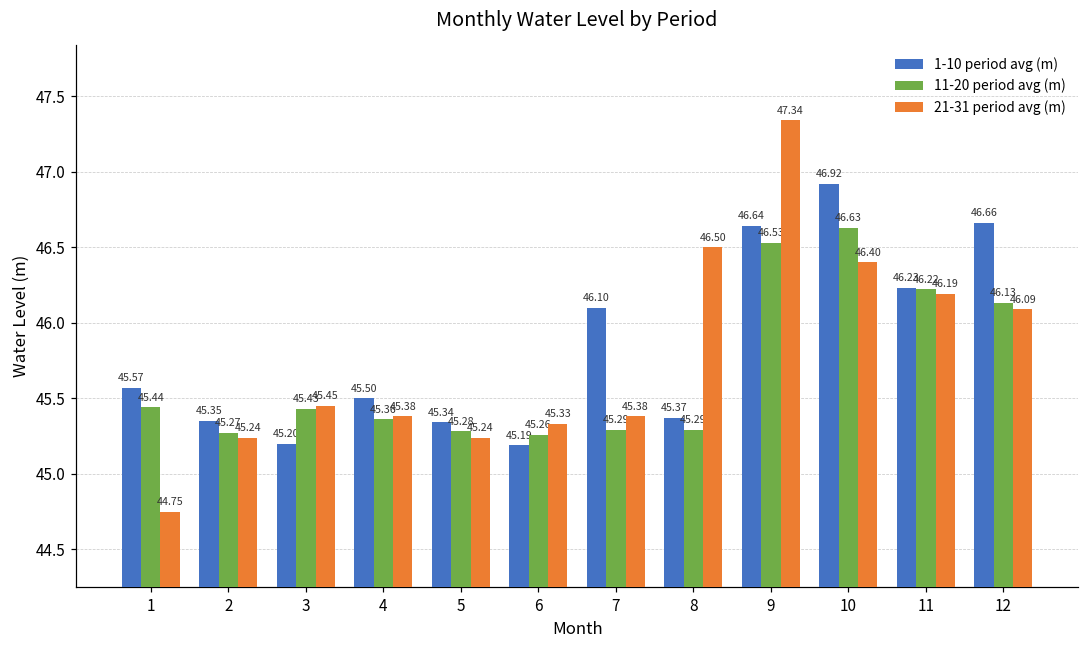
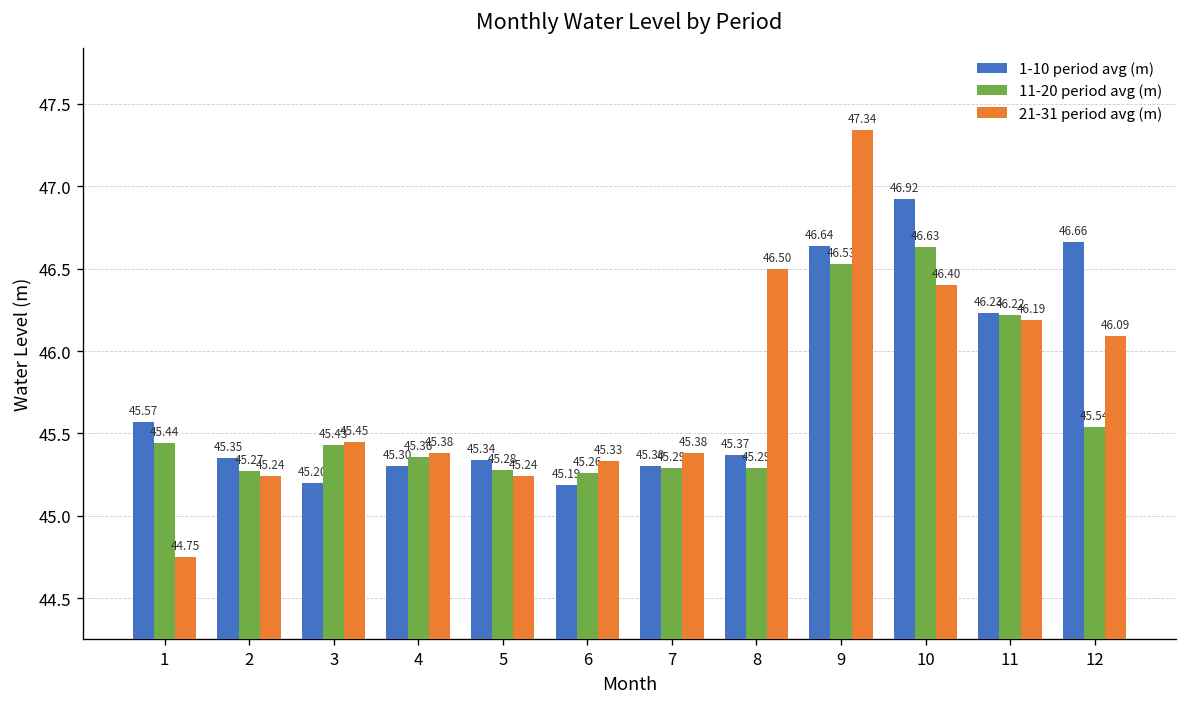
1-10 period avg (m), 4: 45.50 -> 45.30
1-10 period avg (m), 7: 46.10 -> 45.30
11-20 period avg (m), 12: 46.13 -> 45.54
